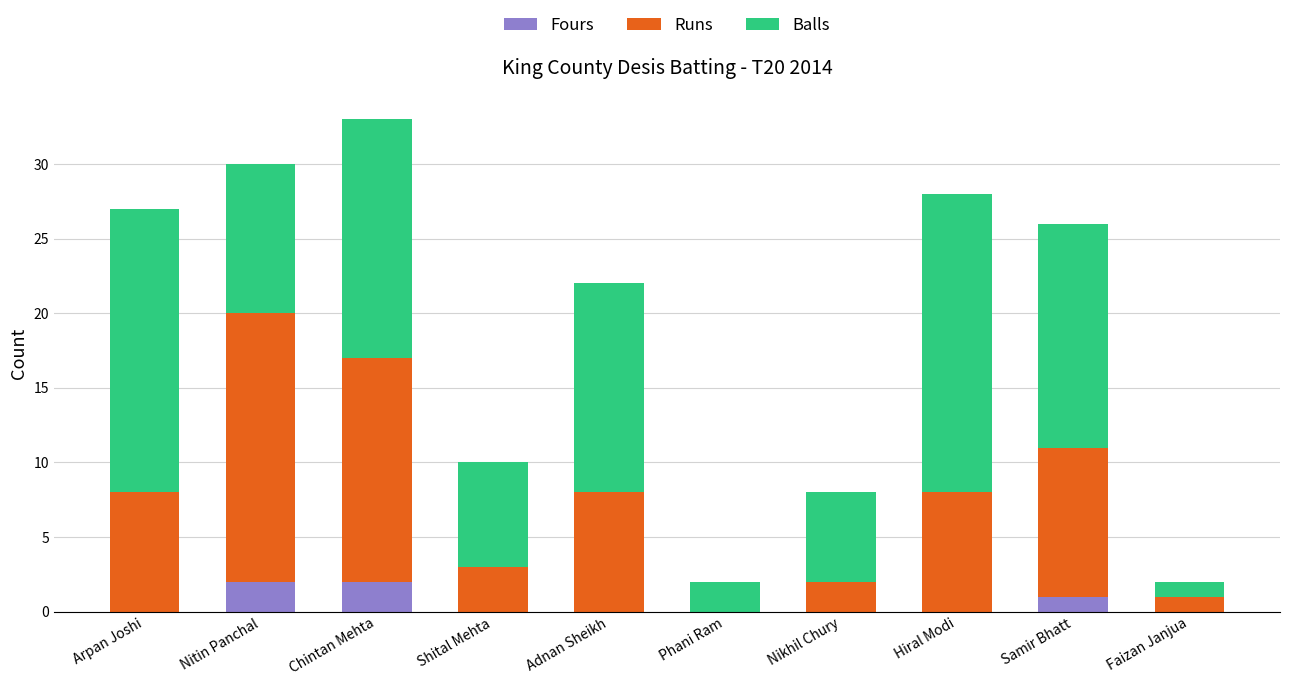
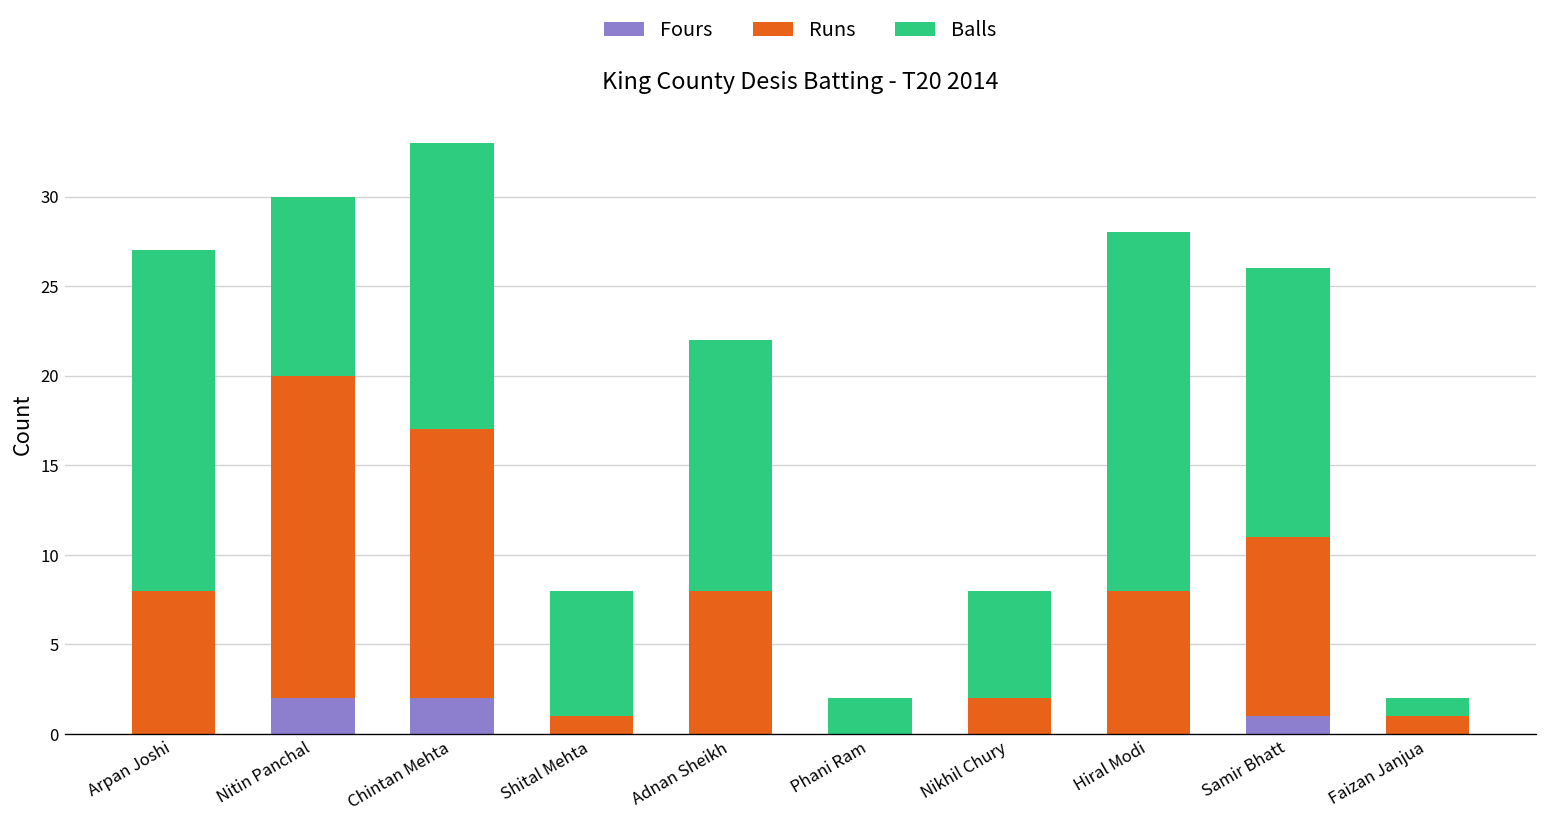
Runs, Shital Mehta: 3 -> 1
